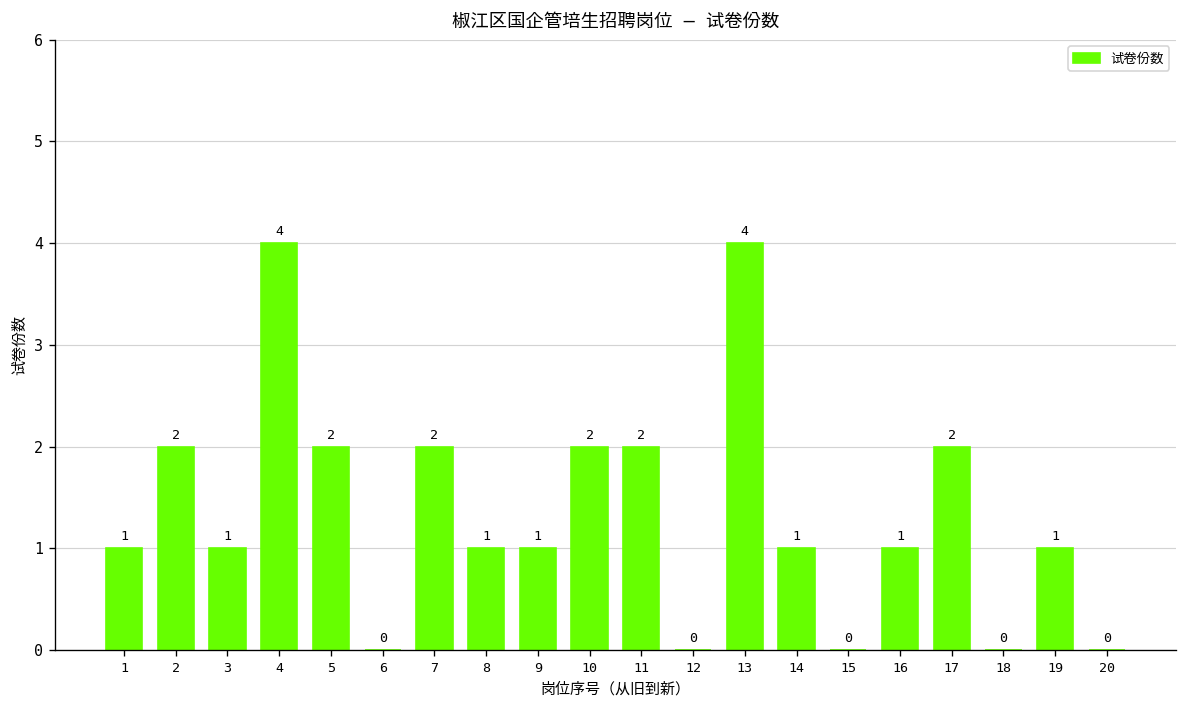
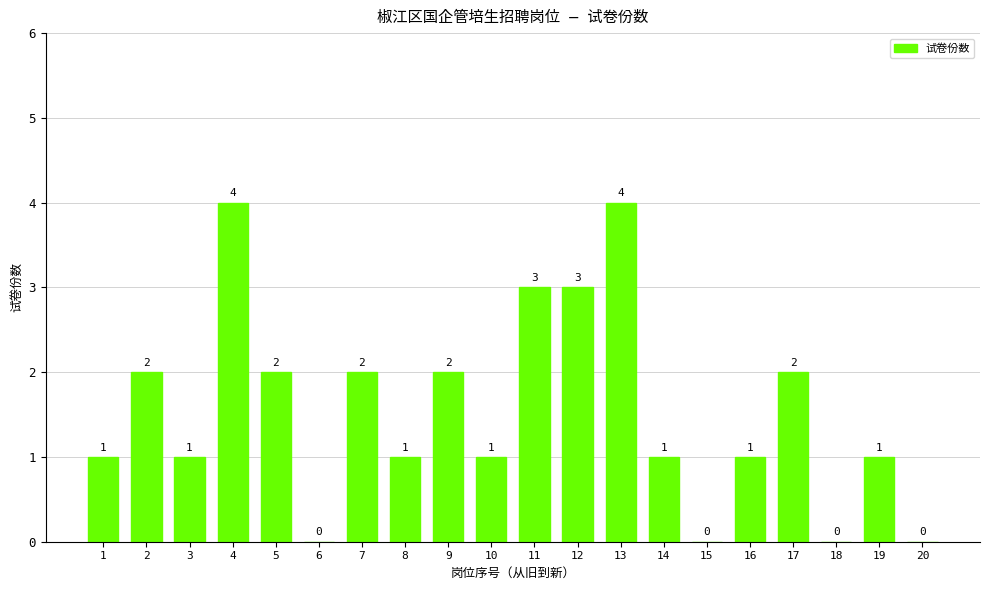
9: 1 -> 2
10: 2 -> 1
11: 2 -> 3
12: 0 -> 3
